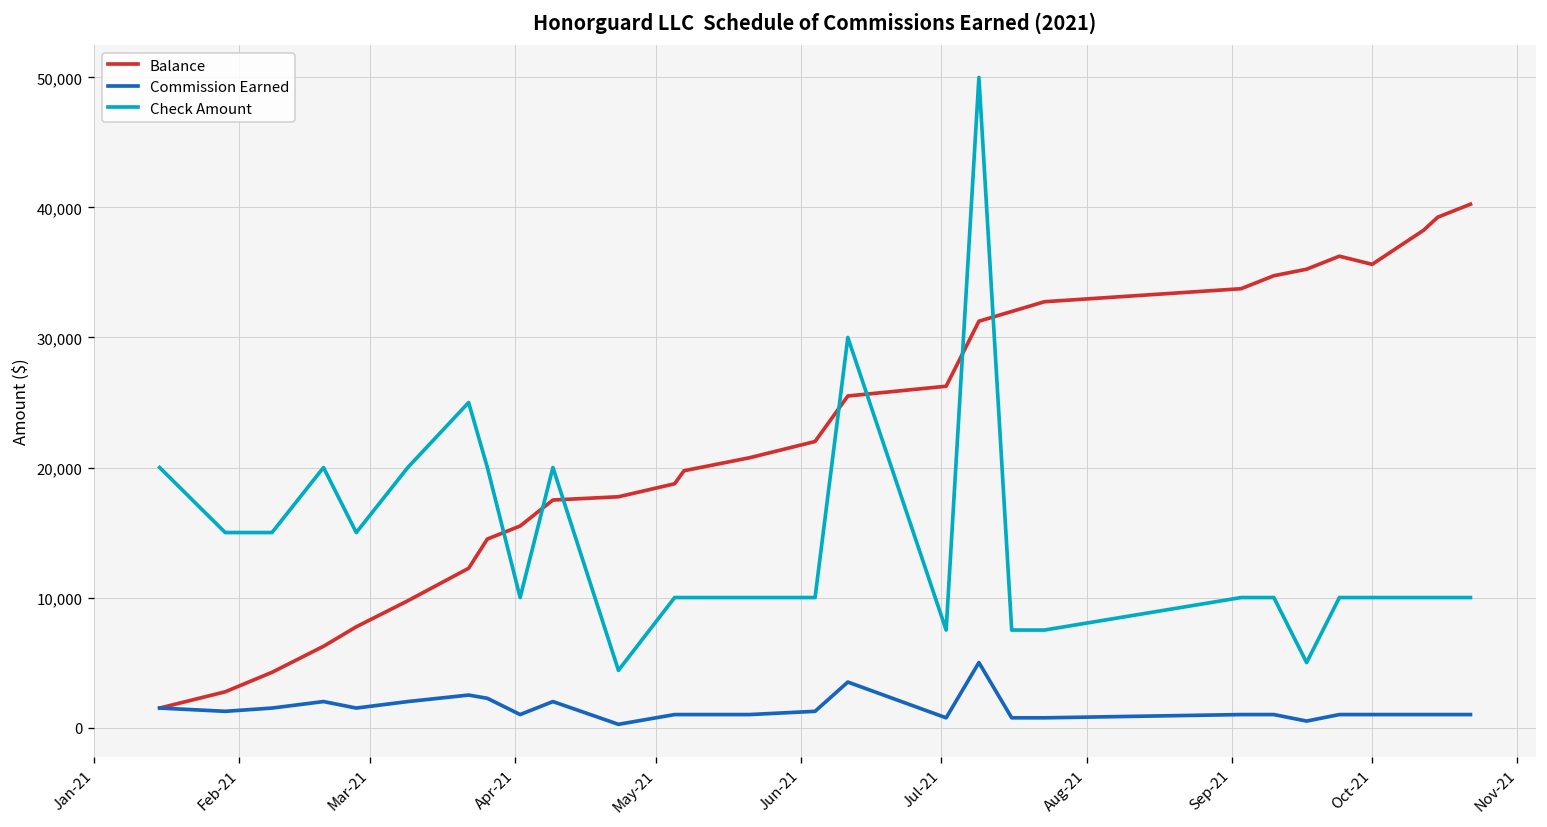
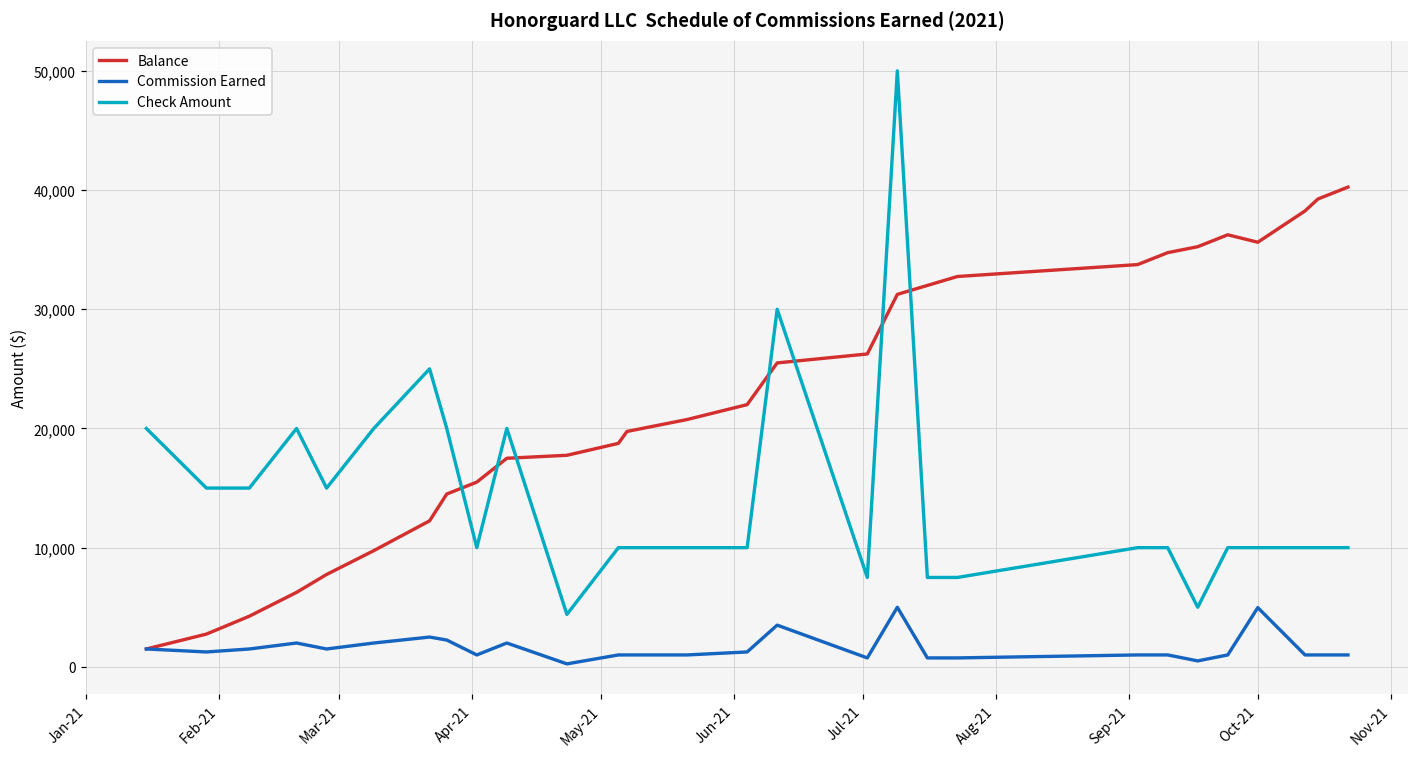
Commission Earned, Oct-21: 1,000 -> 5,000
